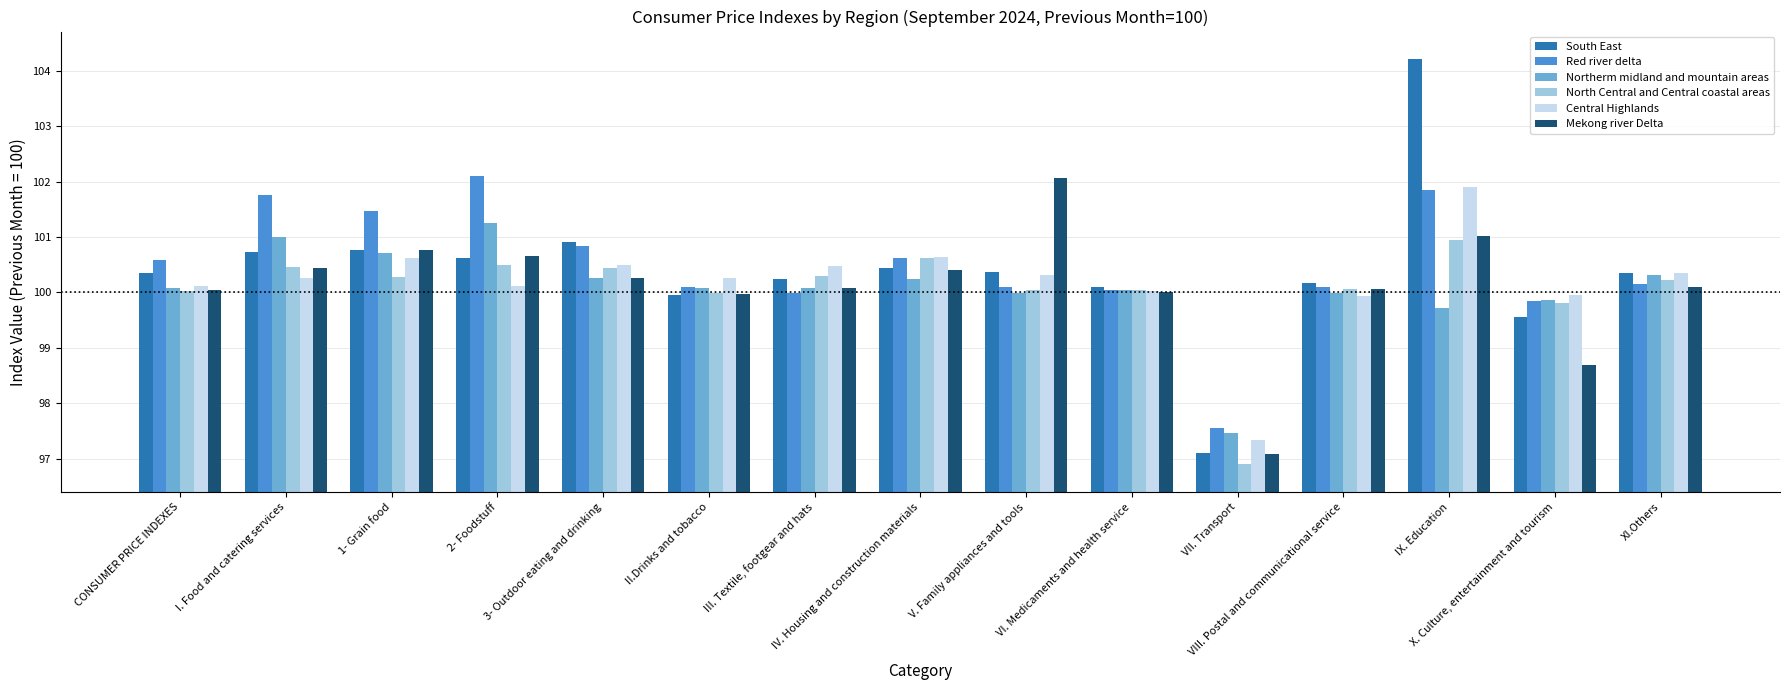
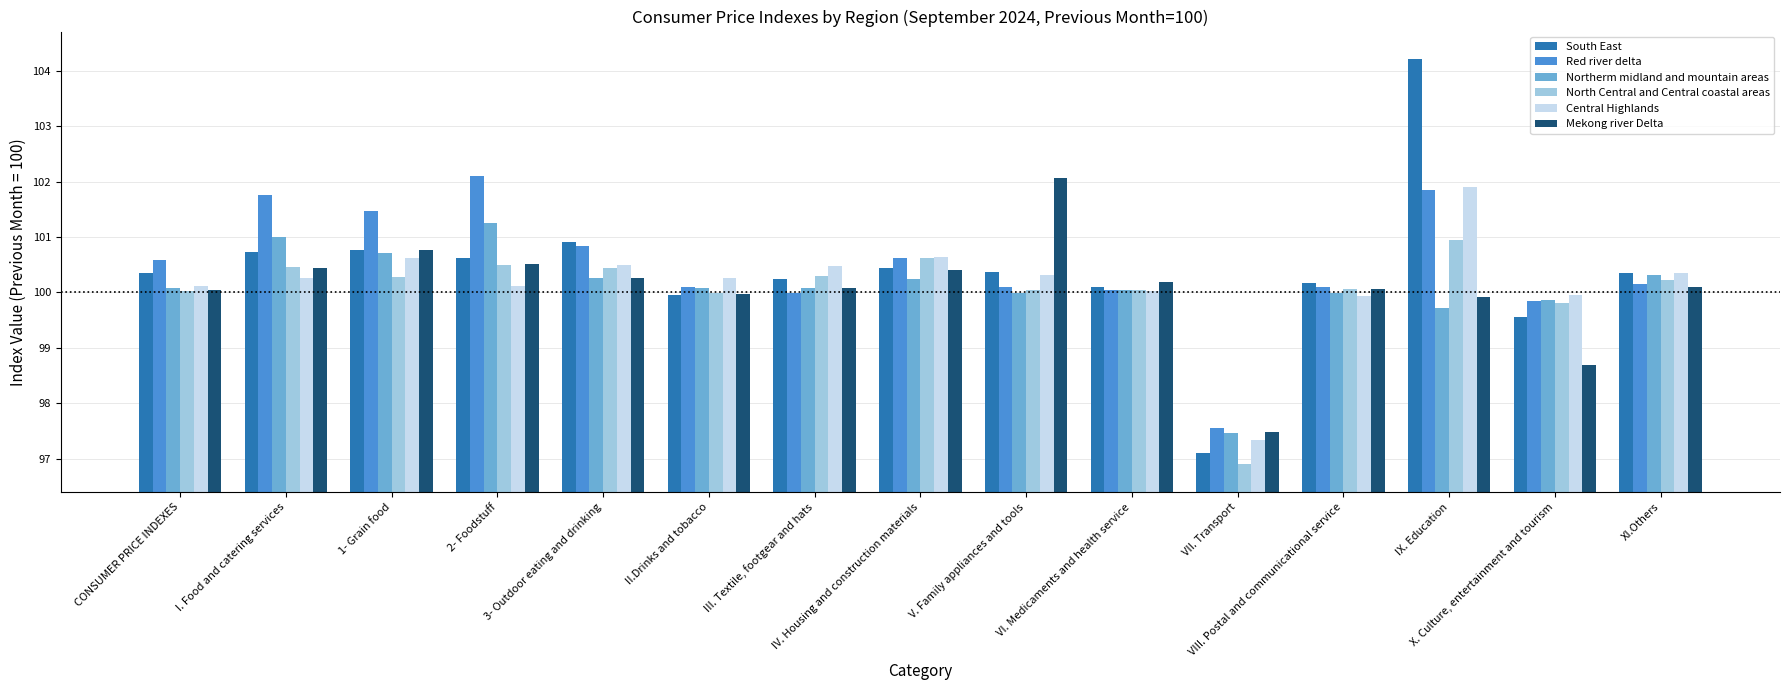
Mekong river Delta, 2- Foodstuff: 100.7 -> 100.5
Mekong river Delta, VI. Medicaments and health service: 100.0 -> 100.2
Mekong river Delta, VII. Transport: 97.1 -> 97.5
Mekong river Delta, IX. Education: 101.0 -> 99.9
